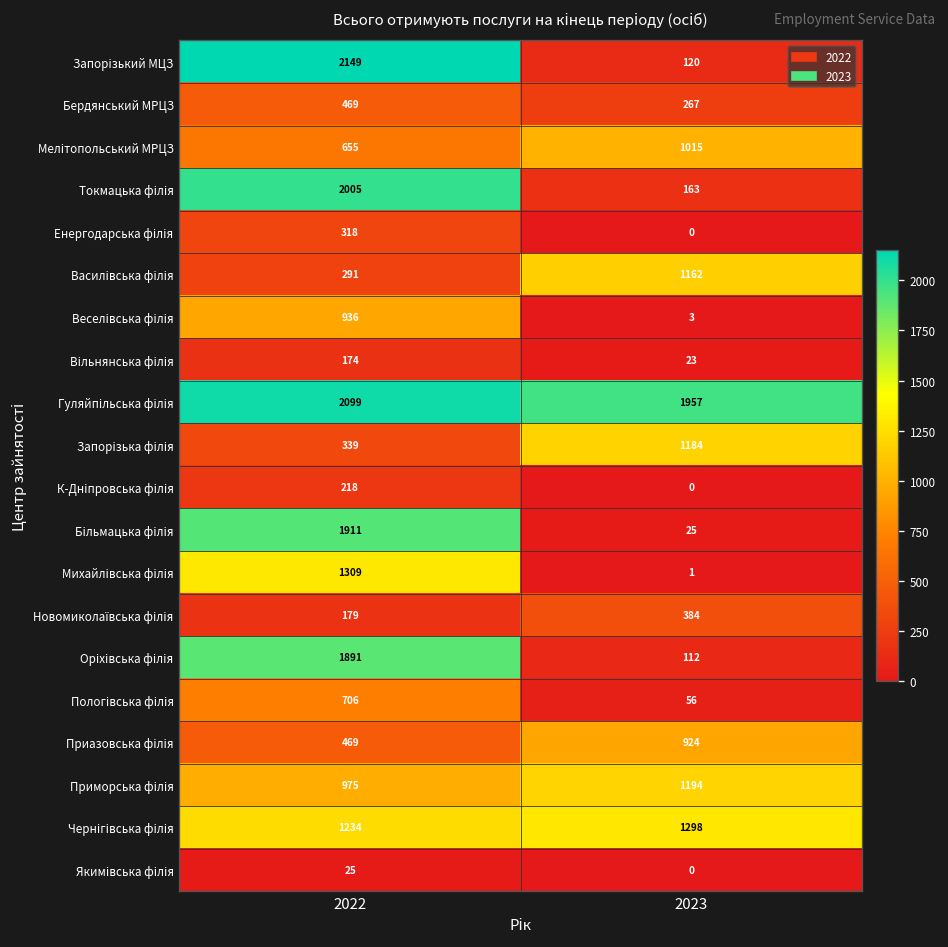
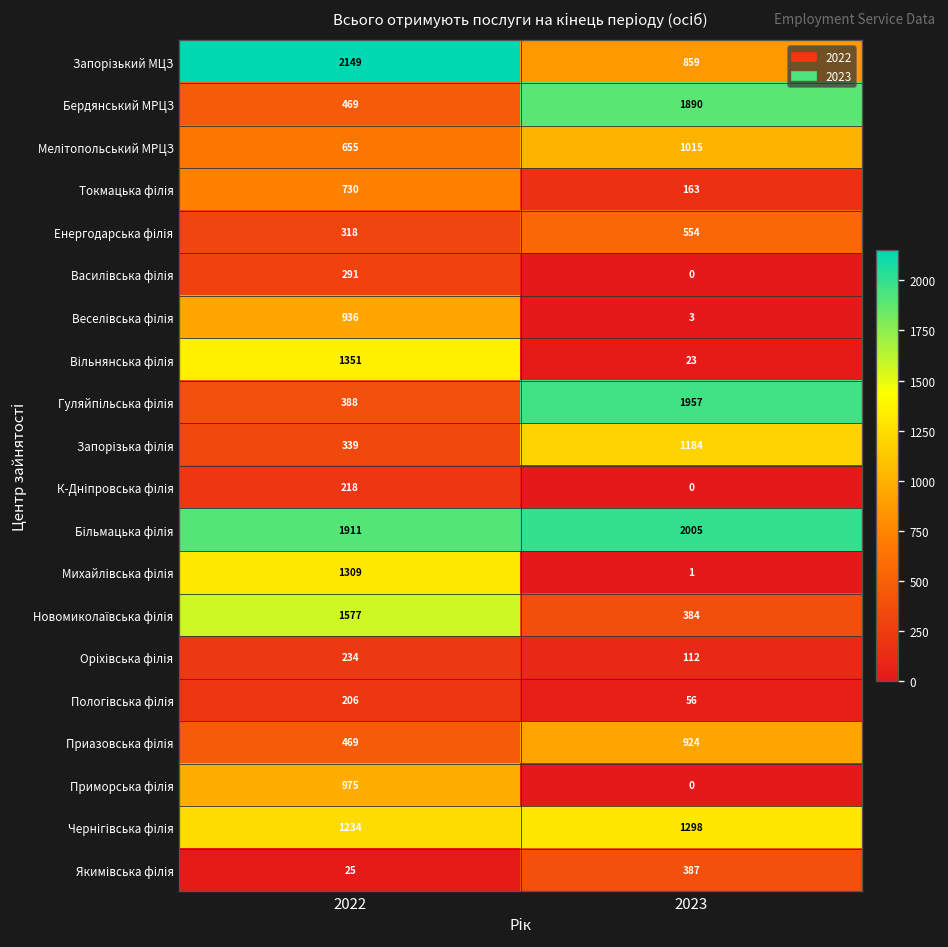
Запорізький МЦЗ, 2023: 120 -> 859
Бердянський МРЦЗ, 2023: 267 -> 1890
Токмацька філія, 2022: 2005 -> 730
Енергодарська філія, 2023: 0 -> 554
Василівська філія, 2023: 1162 -> 0
Вільнянська філія, 2022: 174 -> 1351
Гуляйпільська філія, 2022: 2099 -> 388
Більмацька філія, 2023: 25 -> 2005
Новомиколаївська філія, 2022: 179 -> 1577
Оріхівська філія, 2022: 1891 -> 234
Пологівська філія, 2022: 706 -> 206
Приморська філія, 2023: 1194 -> 0
Якимівська філія, 2023: 0 -> 387
